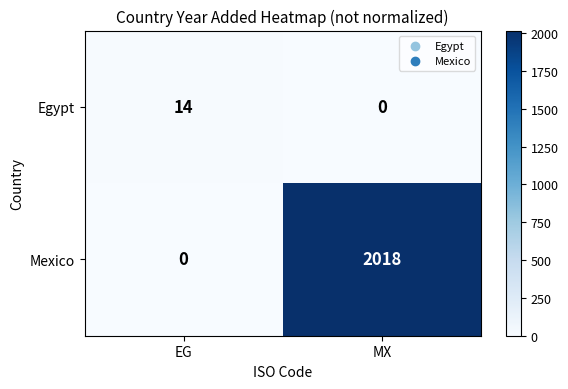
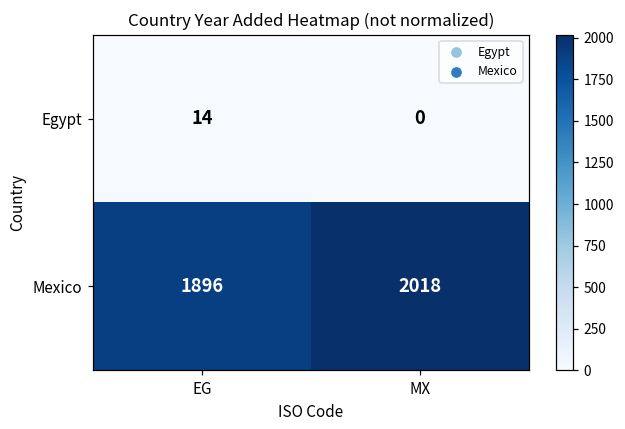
Mexico, EG: 0 -> 1896
